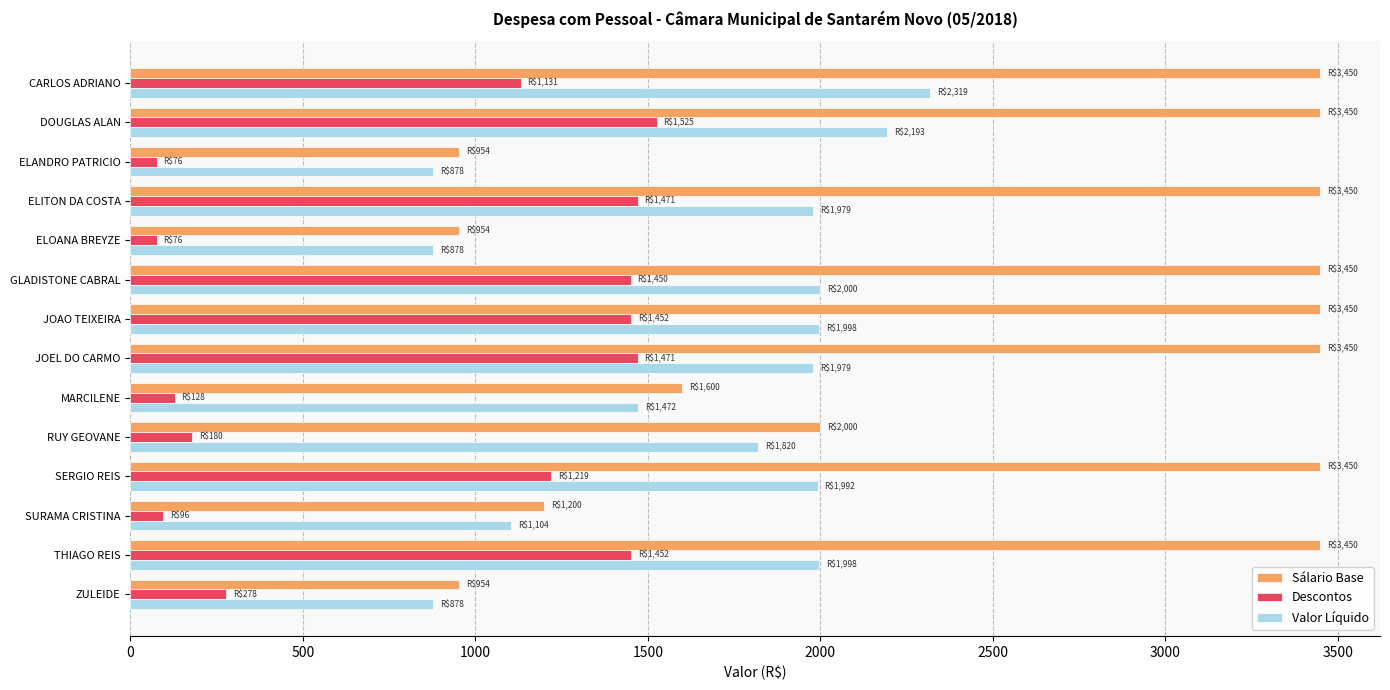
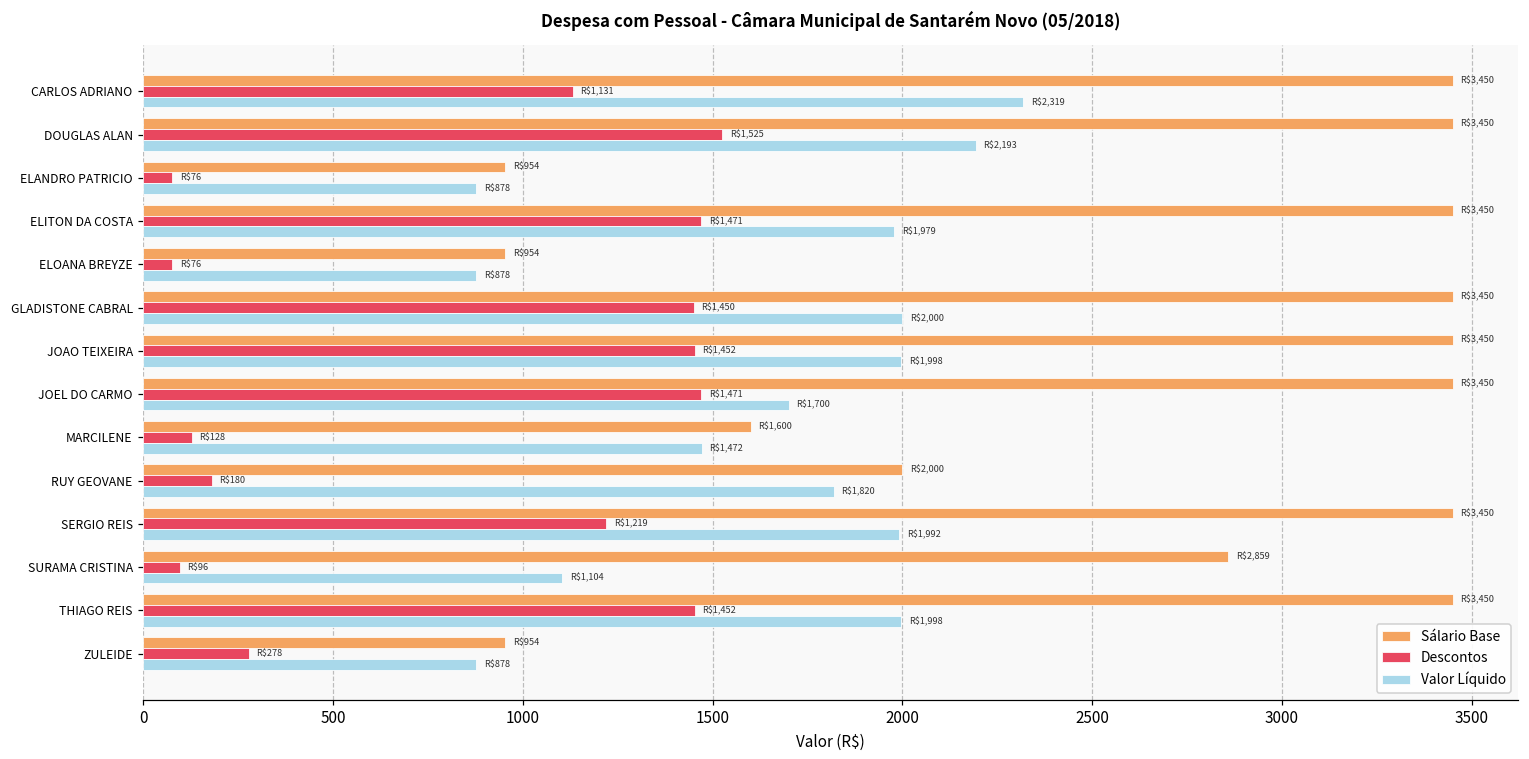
Valor Líquido, JOEL DO CARMO: $1,979 -> $1,700
Sálario Base, SURAMA CRISTINA: $1,200 -> $2,859
